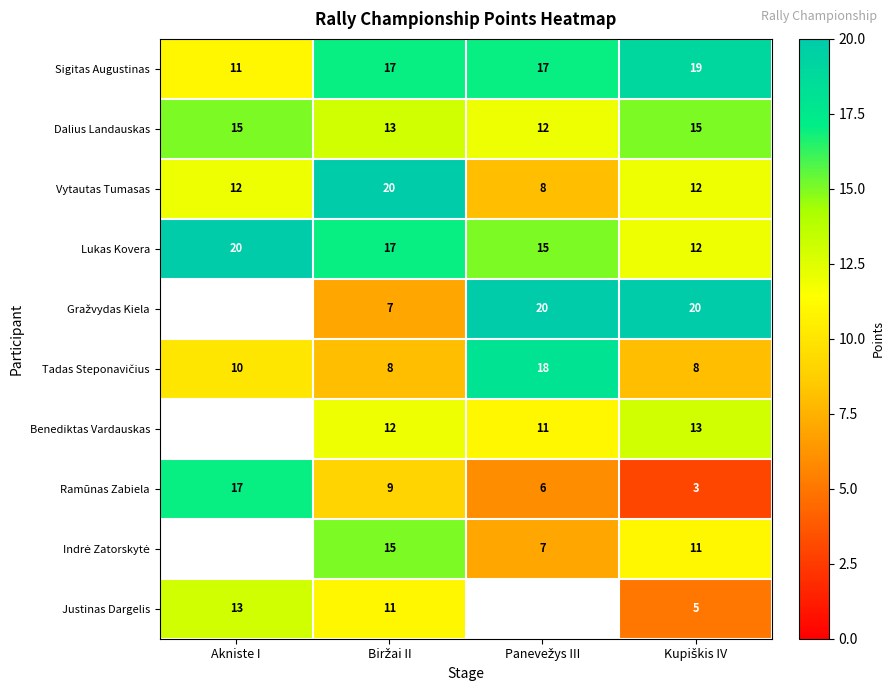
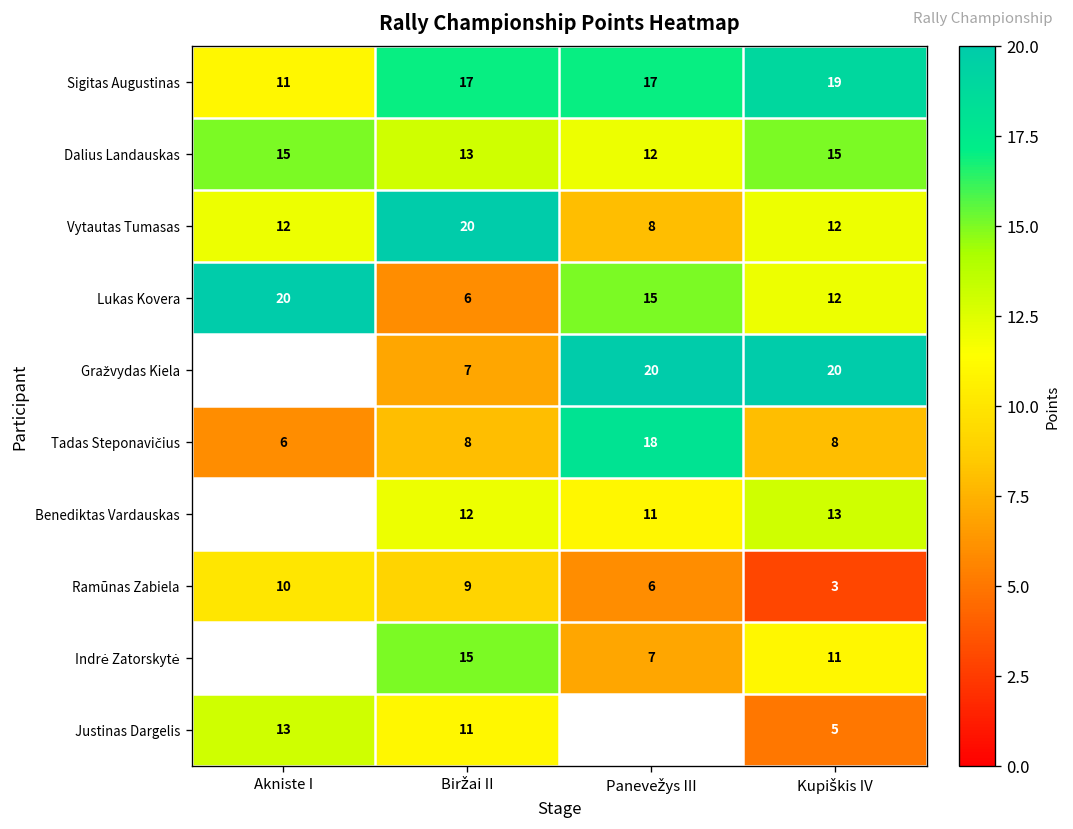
Lukas Kovera, Biržai II: 17 -> 6
Tadas Steponavičius, Akniste I: 10 -> 6
Ramūnas Zabiela, Akniste I: 17 -> 10
